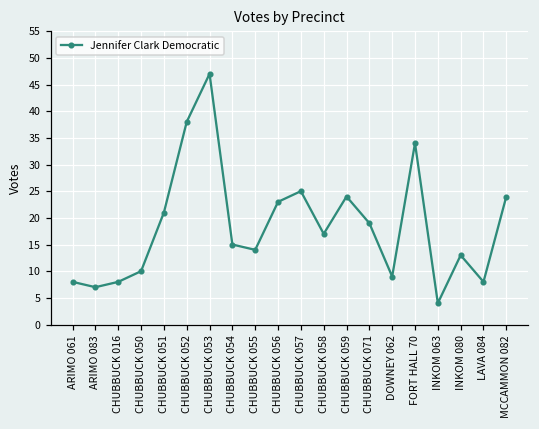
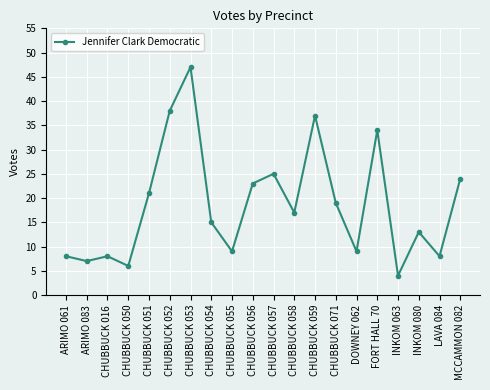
CHUBBUCK 050: 10 -> 6
CHUBBUCK 055: 14 -> 9
CHUBBUCK 059: 24 -> 37
